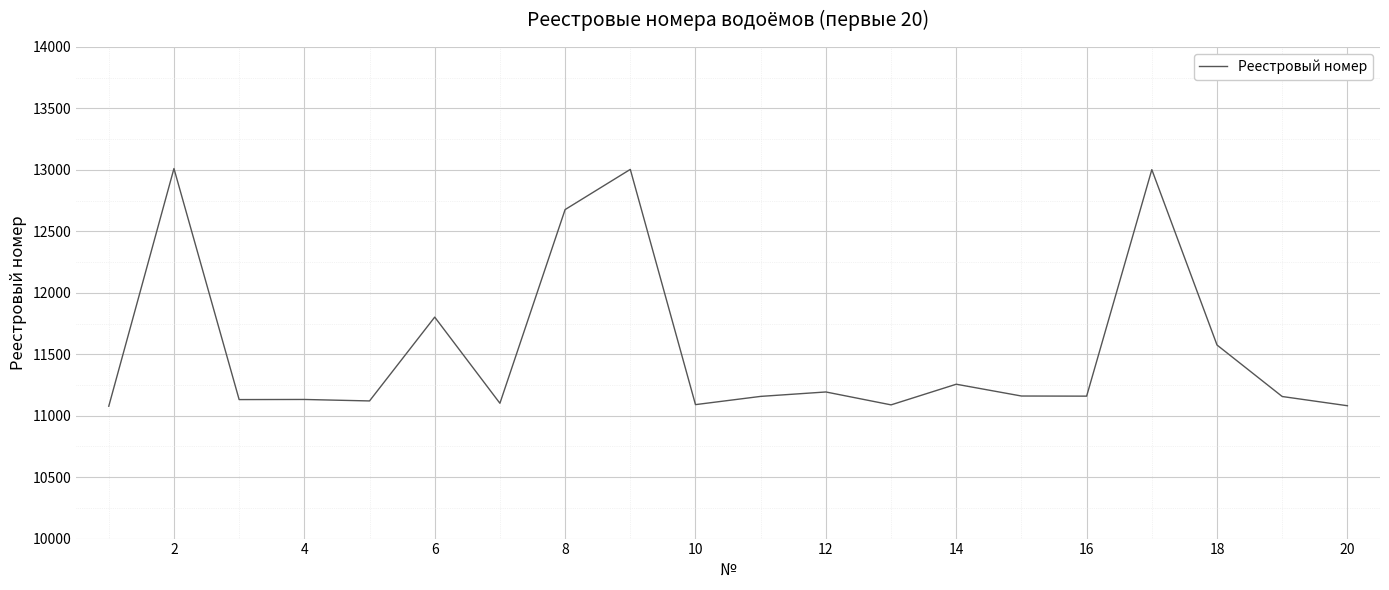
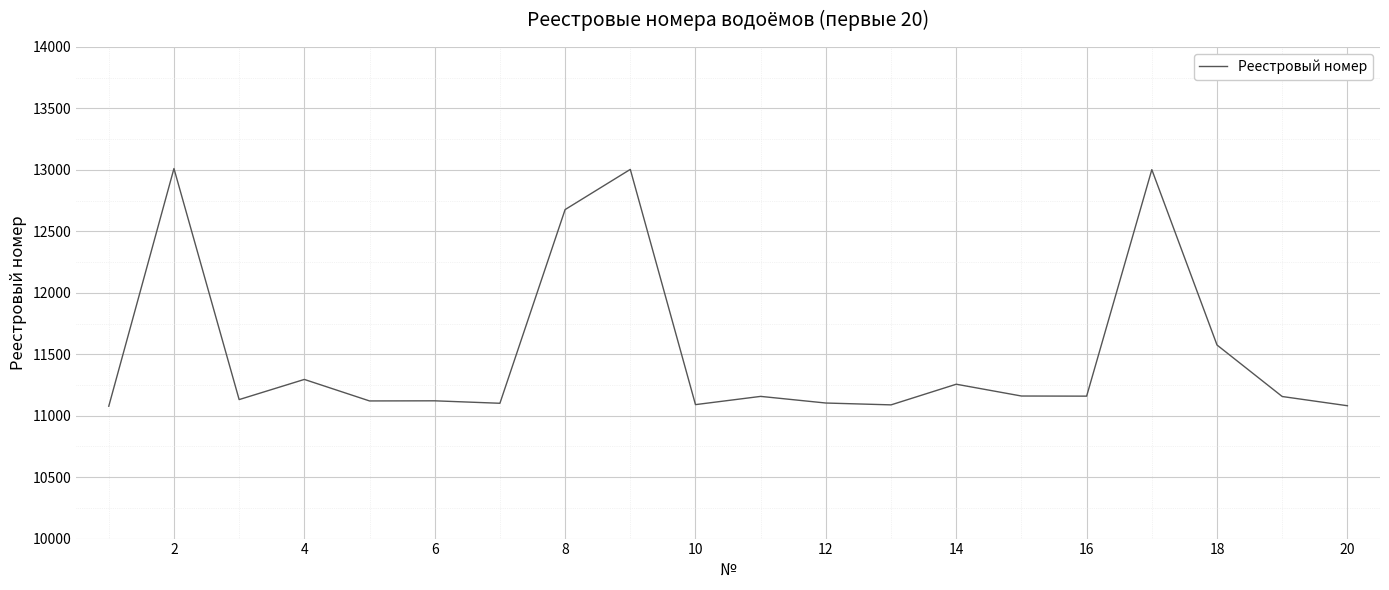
4: 11130 -> 11300
6: 11800 -> 11120
12: 11190 -> 11100
